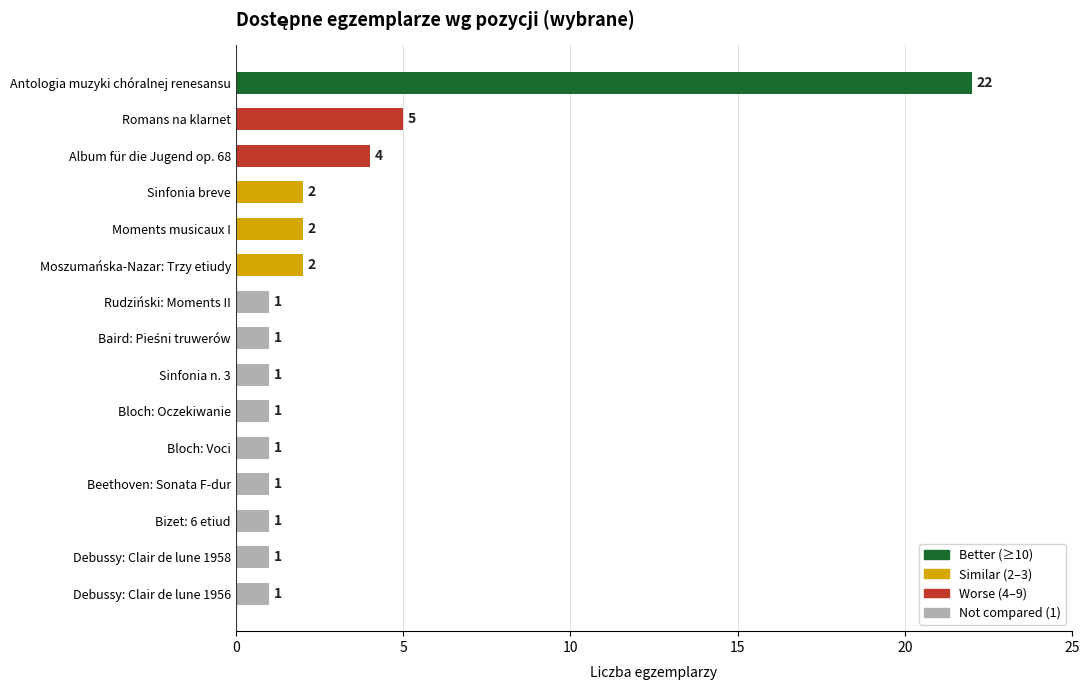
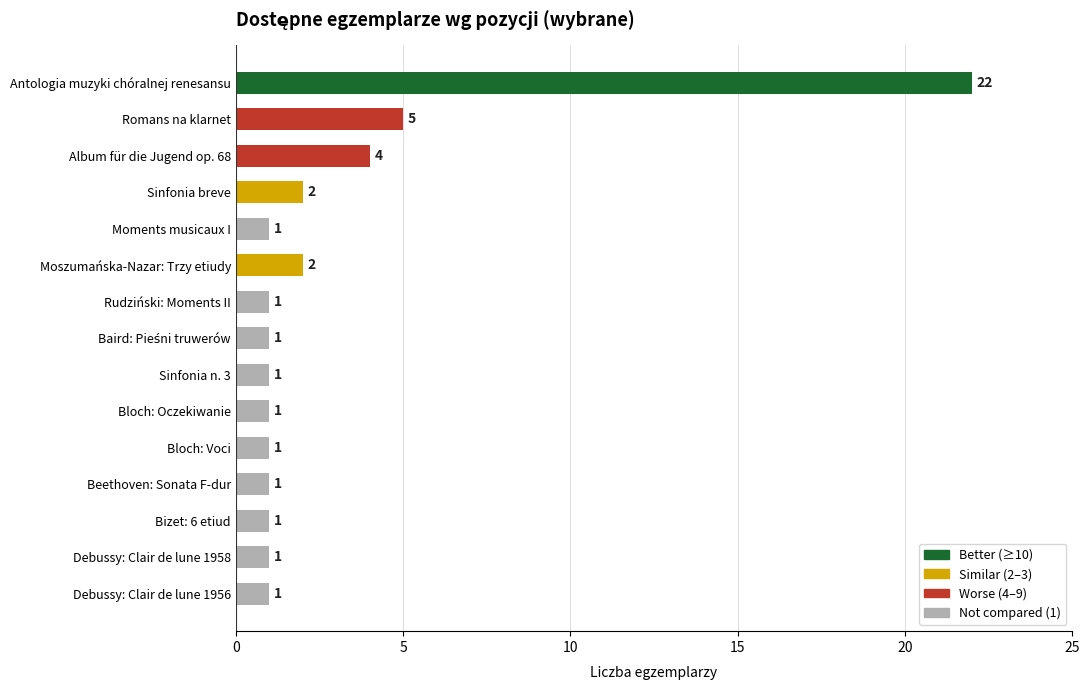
Moments musicaux I: 2 -> 1
